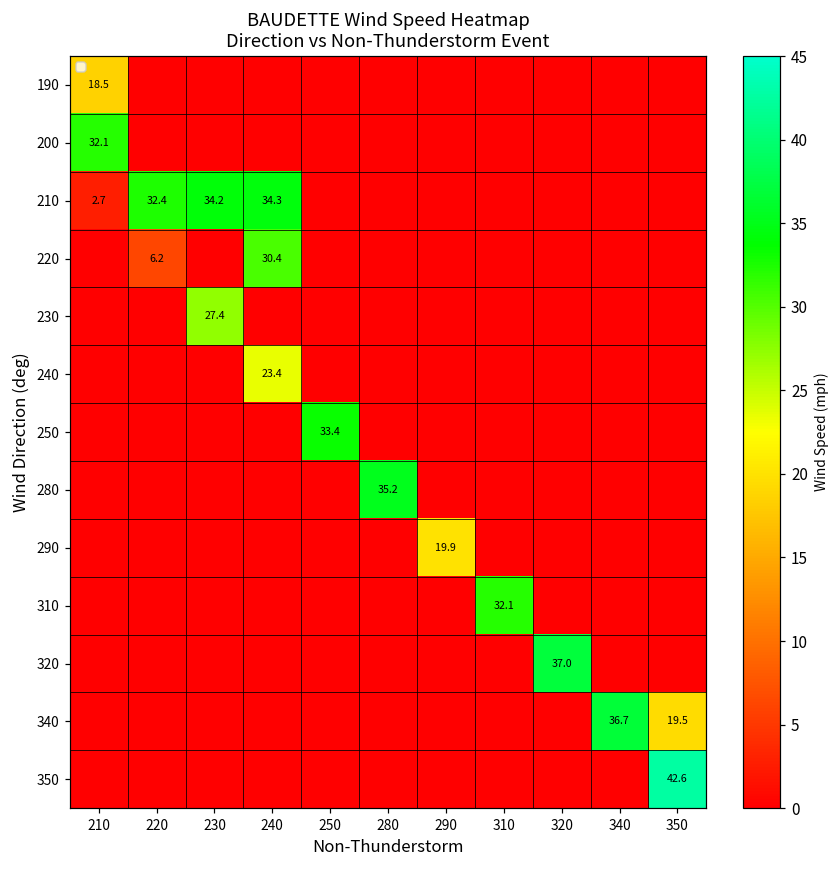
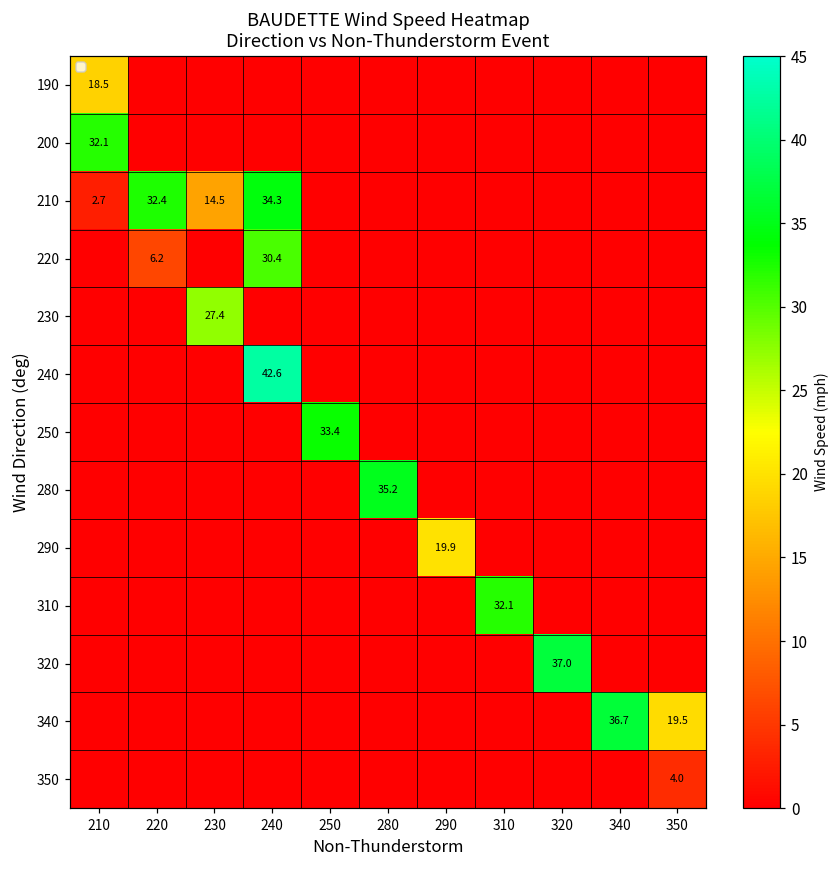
210, 230: 34.2 -> 14.5
240, 240: 23.4 -> 42.6
350, 350: 42.6 -> 4.0
